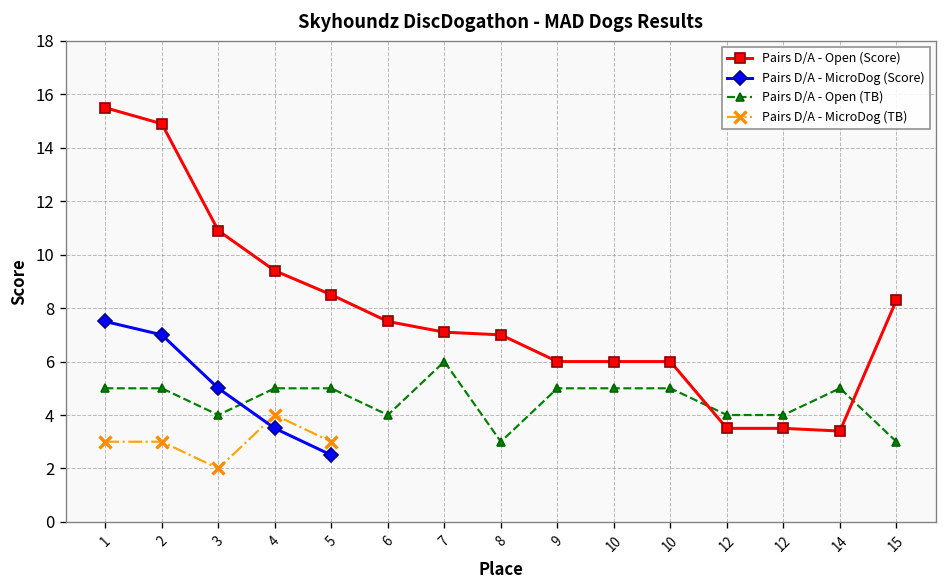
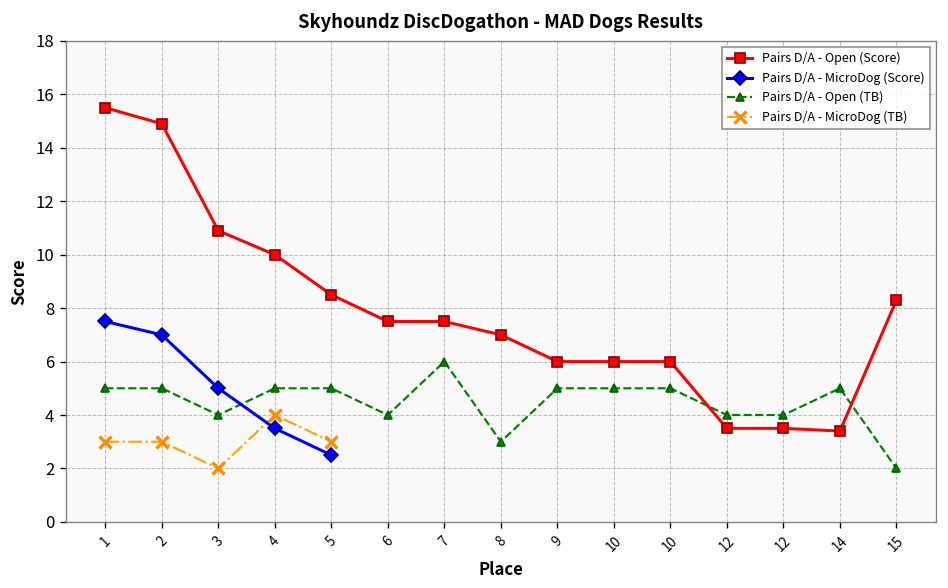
Pairs D/A - Open (Score), 4: 9.4 -> 10.0
Pairs D/A - Open (Score), 7: 7.1 -> 7.5
Pairs D/A - Open (TB), 15: 3 -> 2
